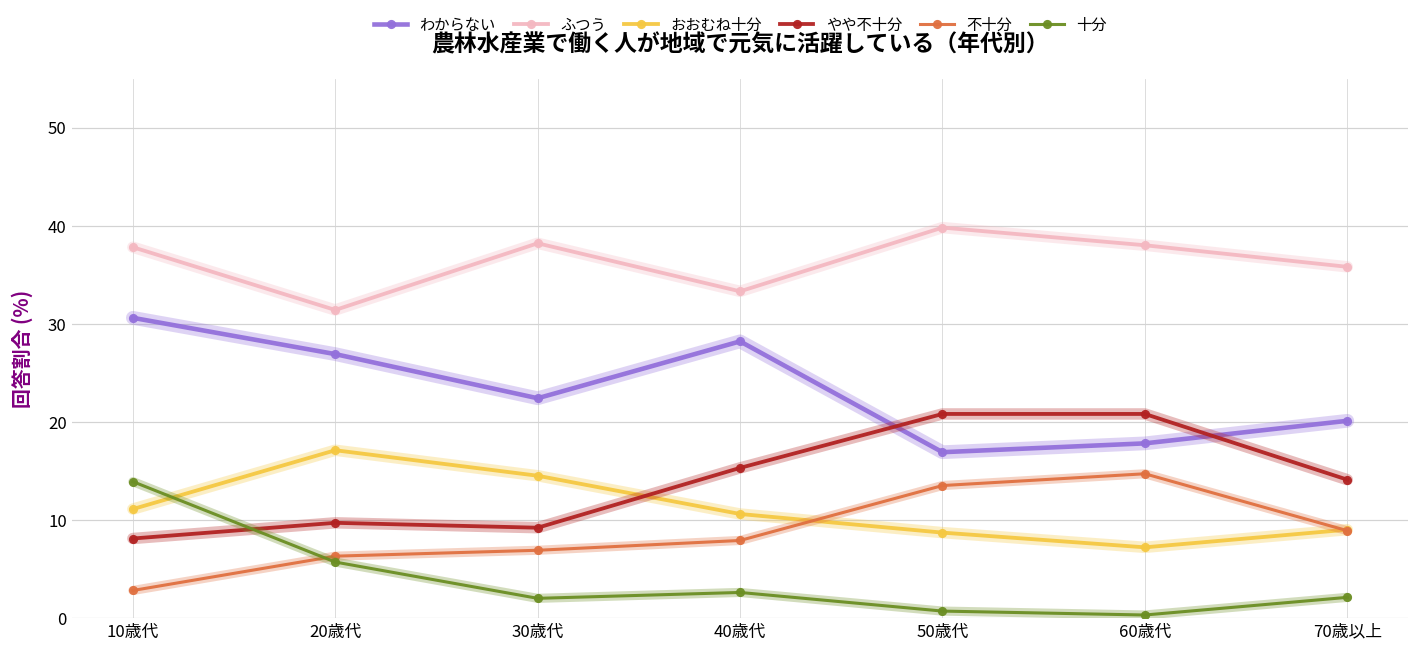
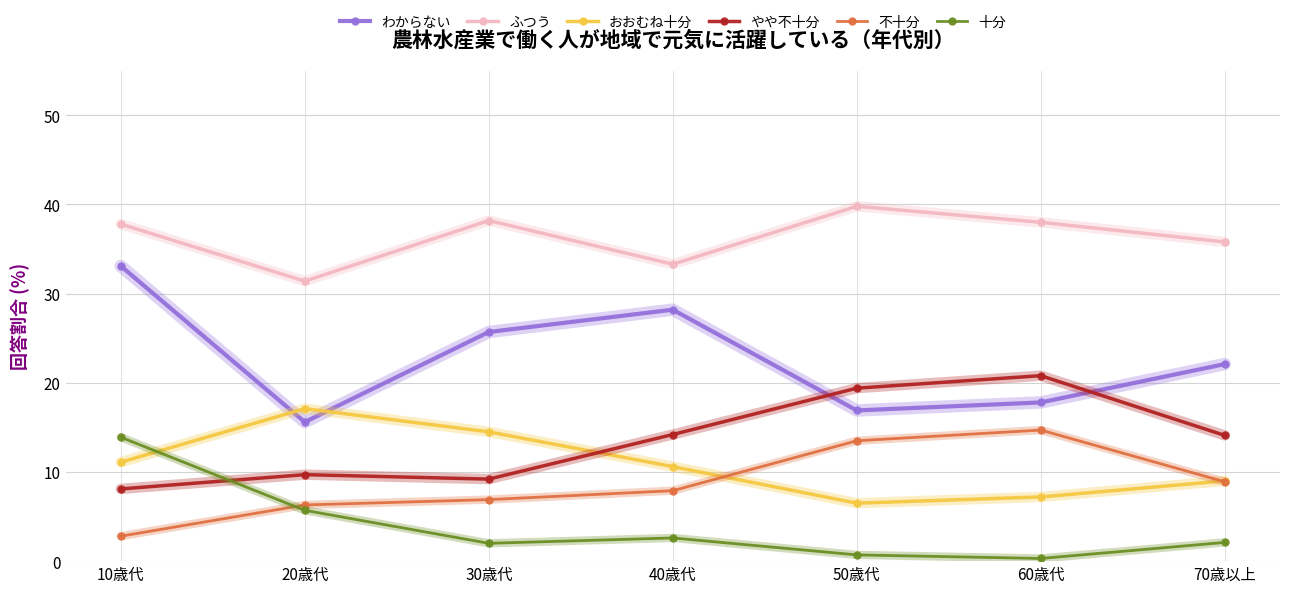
わからない, 10歳代: 31 -> 33
わからない, 20歳代: 27 -> 16
わからない, 30歳代: 22 -> 26
やや不十分, 40歳代: 15 -> 14
おおむね十分, 50歳代: 9 -> 7
やや不十分, 50歳代: 21 -> 19
わからない, 70歳以上: 20 -> 22
